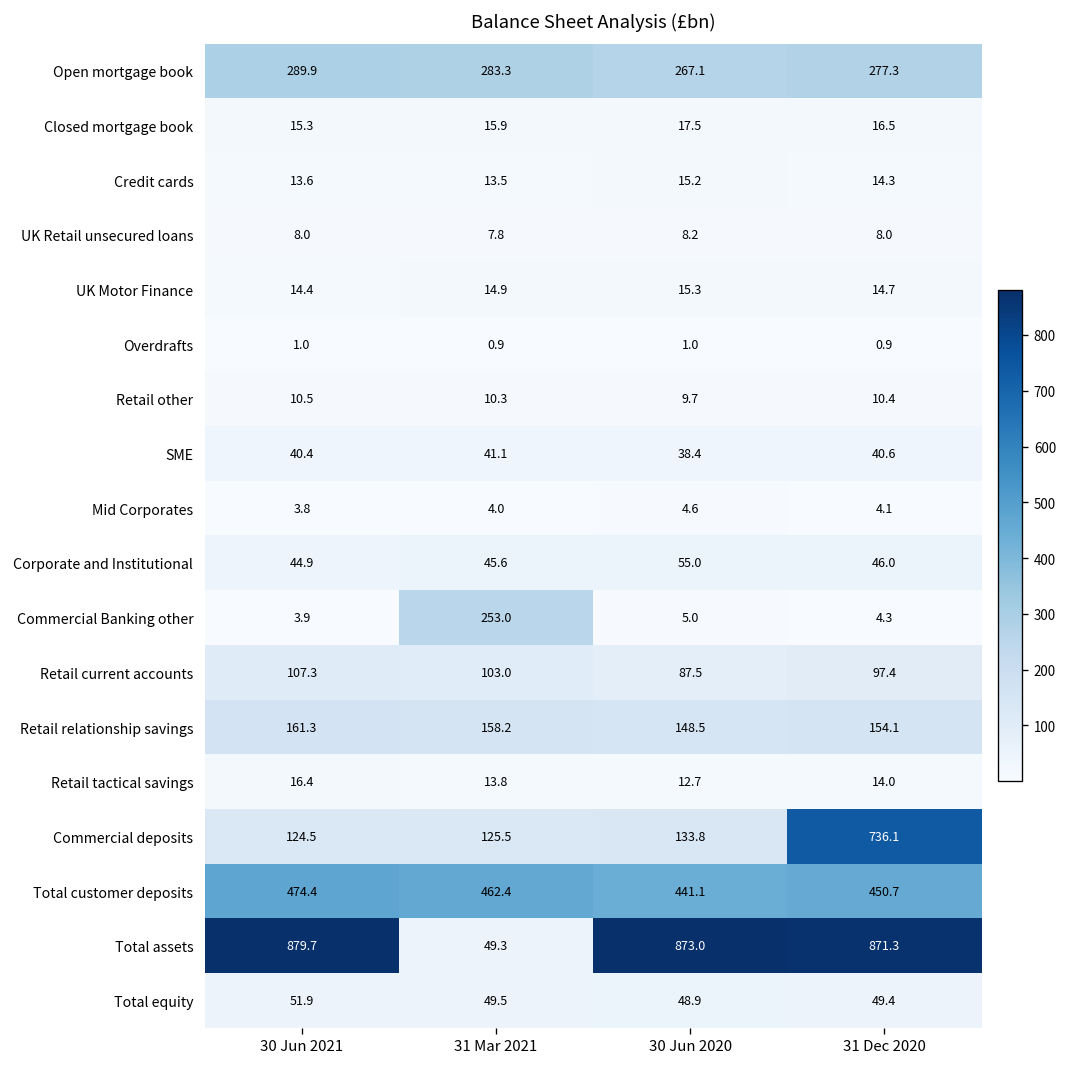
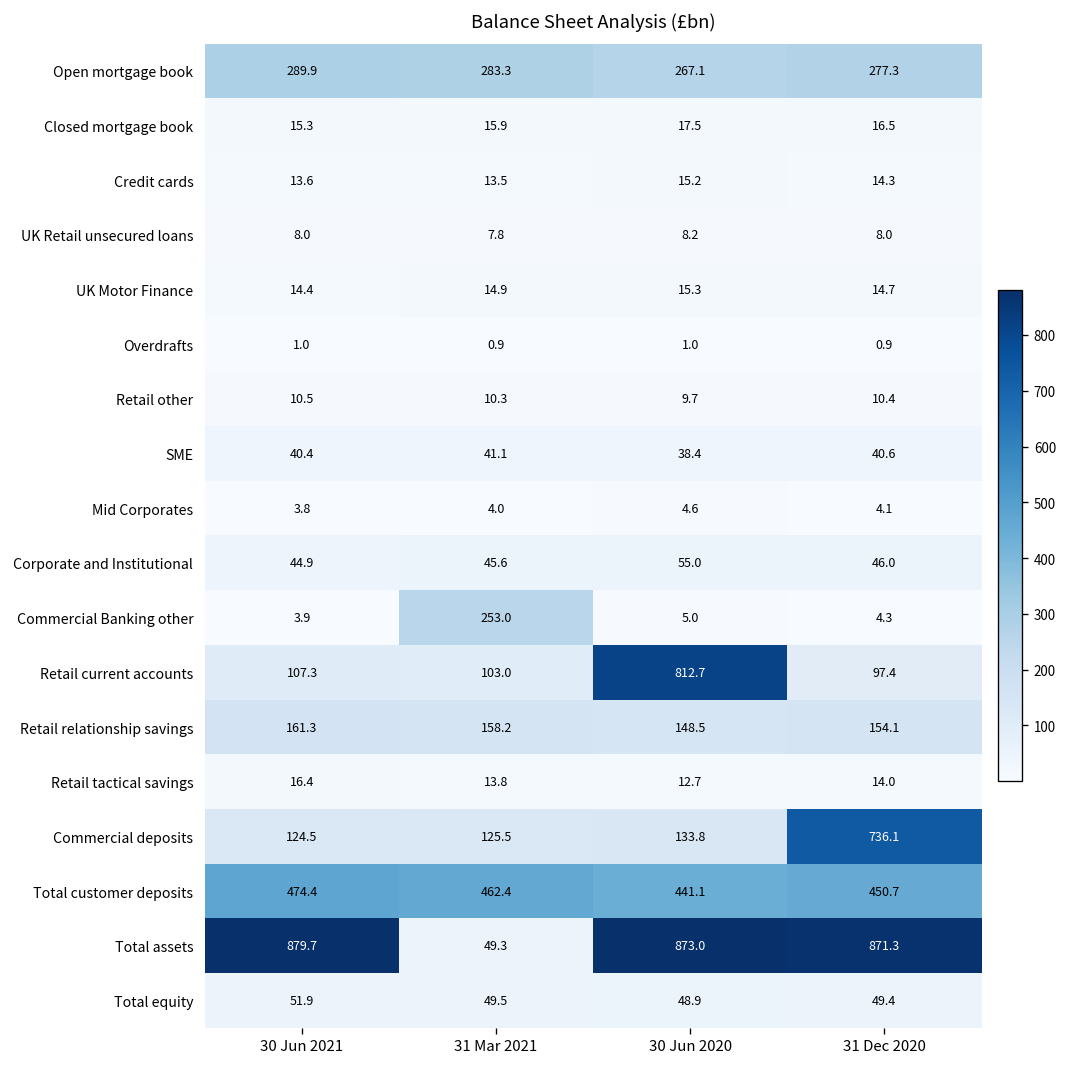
Retail current accounts, 30 Jun 2020: 87.5 -> 812.7
